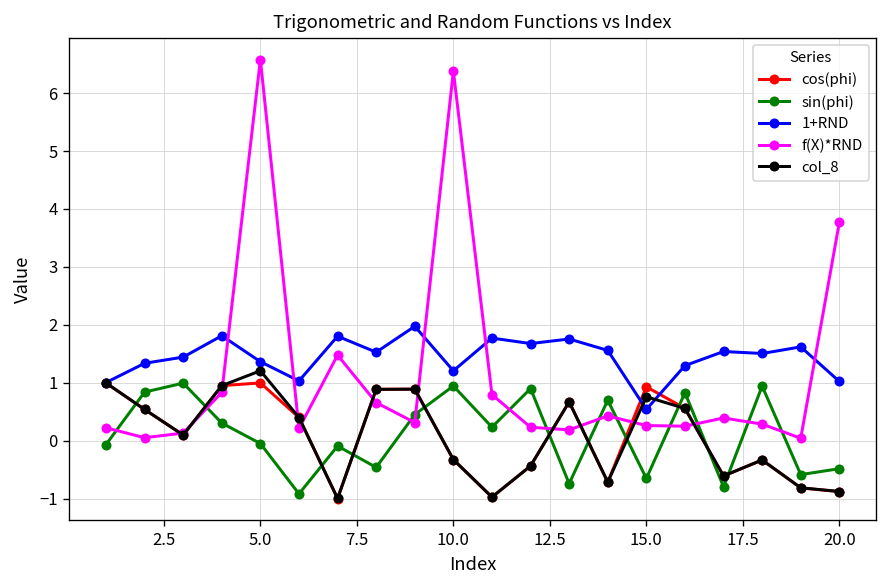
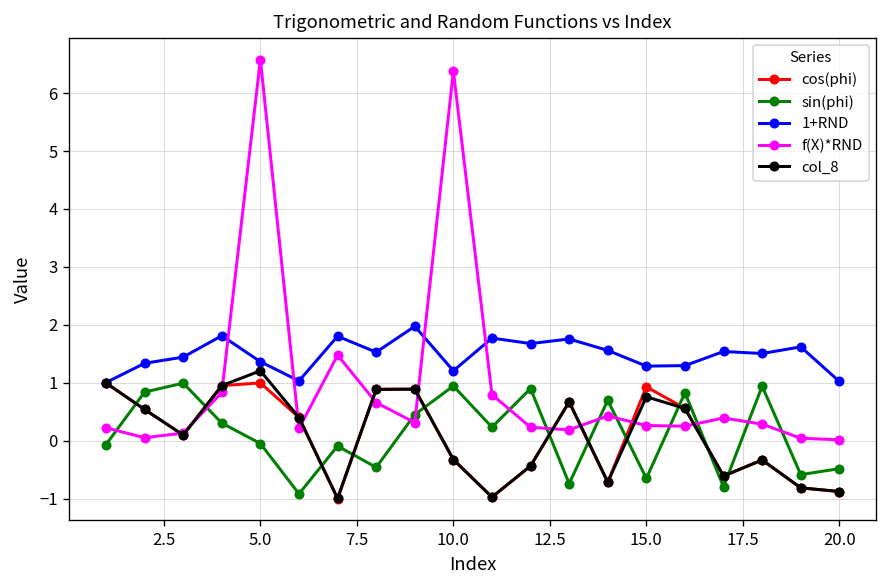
1+RND, 15.0: 0.5 -> 1.3
f(X)*RND, 20.0: 3.8 -> 0.0
